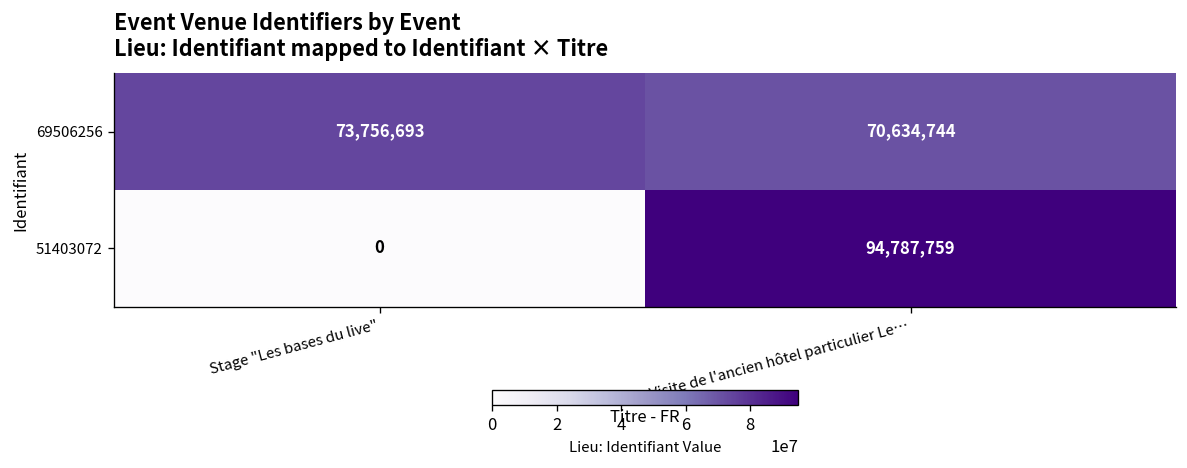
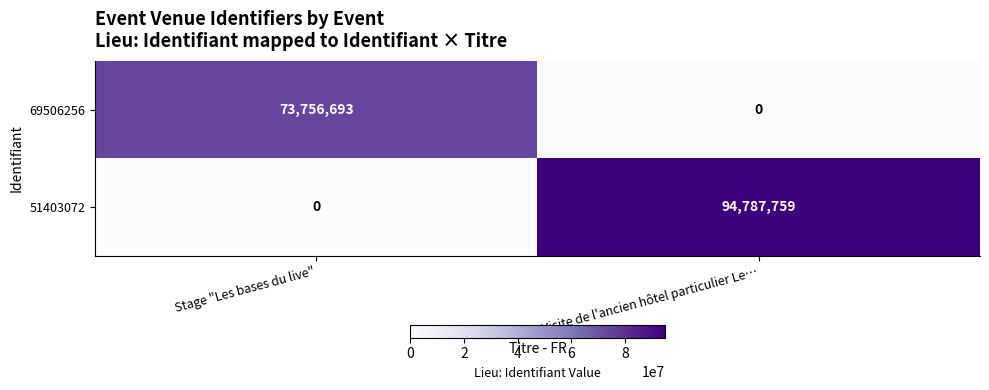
69506256, Visite de l'ancien hôtel particulier Le…: 70,634,744 -> 0
